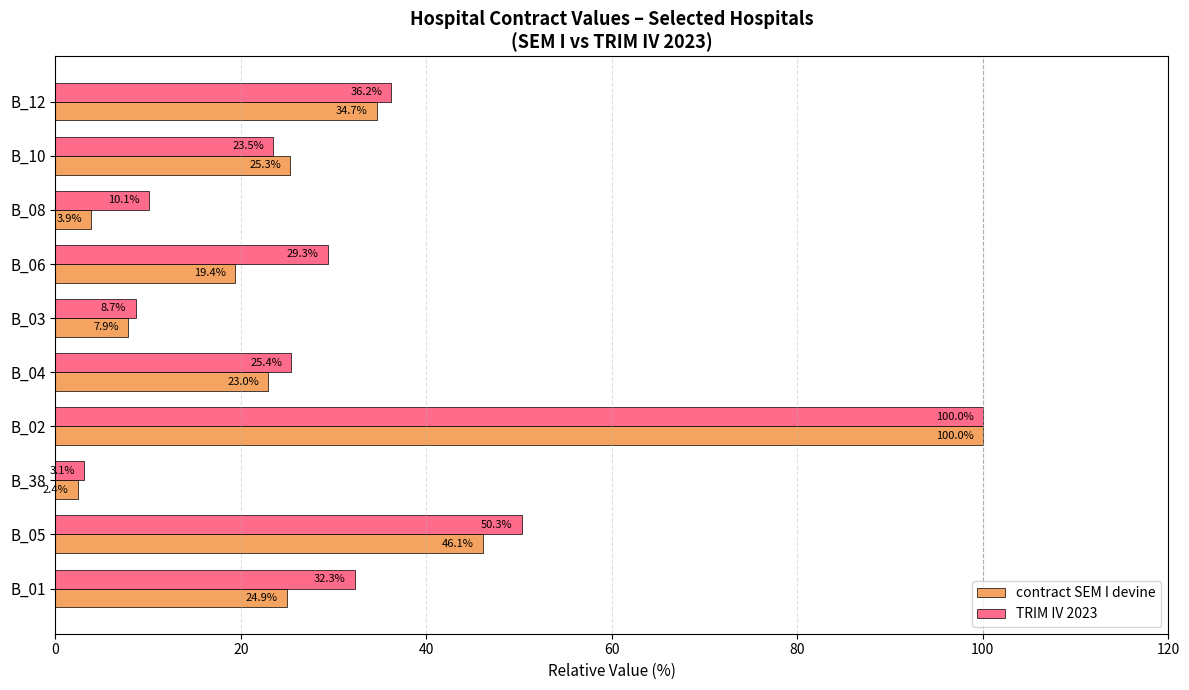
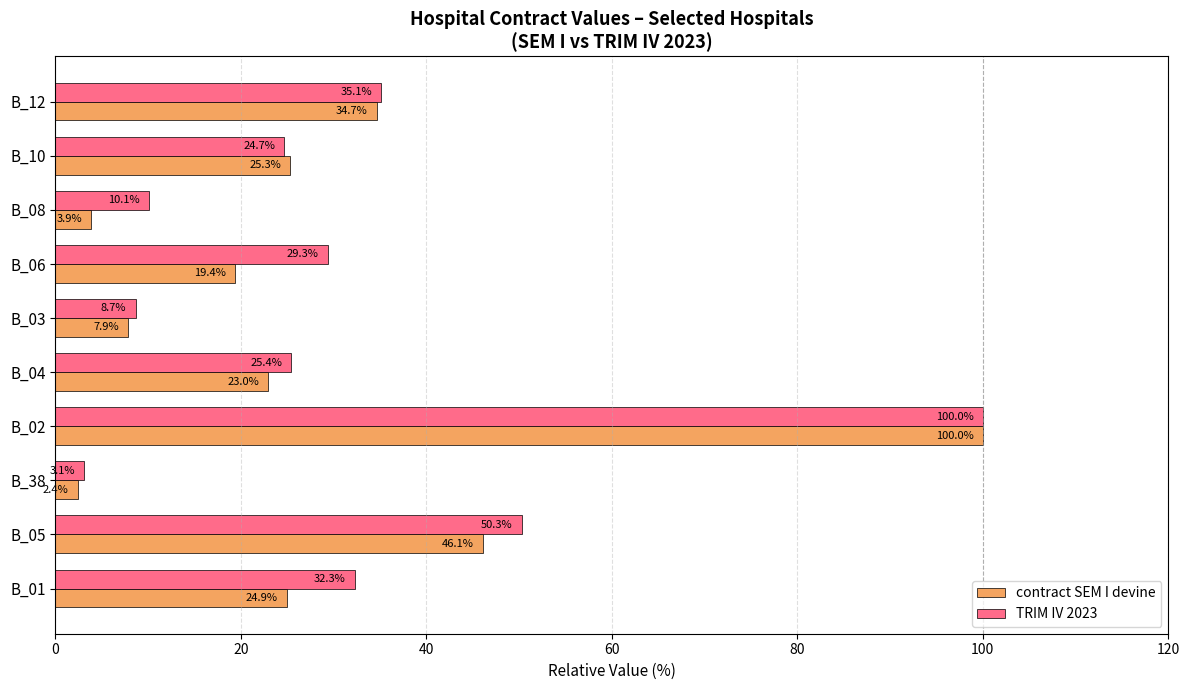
TRIM IV 2023, B_12: 36.2% -> 35.1%
TRIM IV 2023, B_10: 23.5% -> 24.7%
